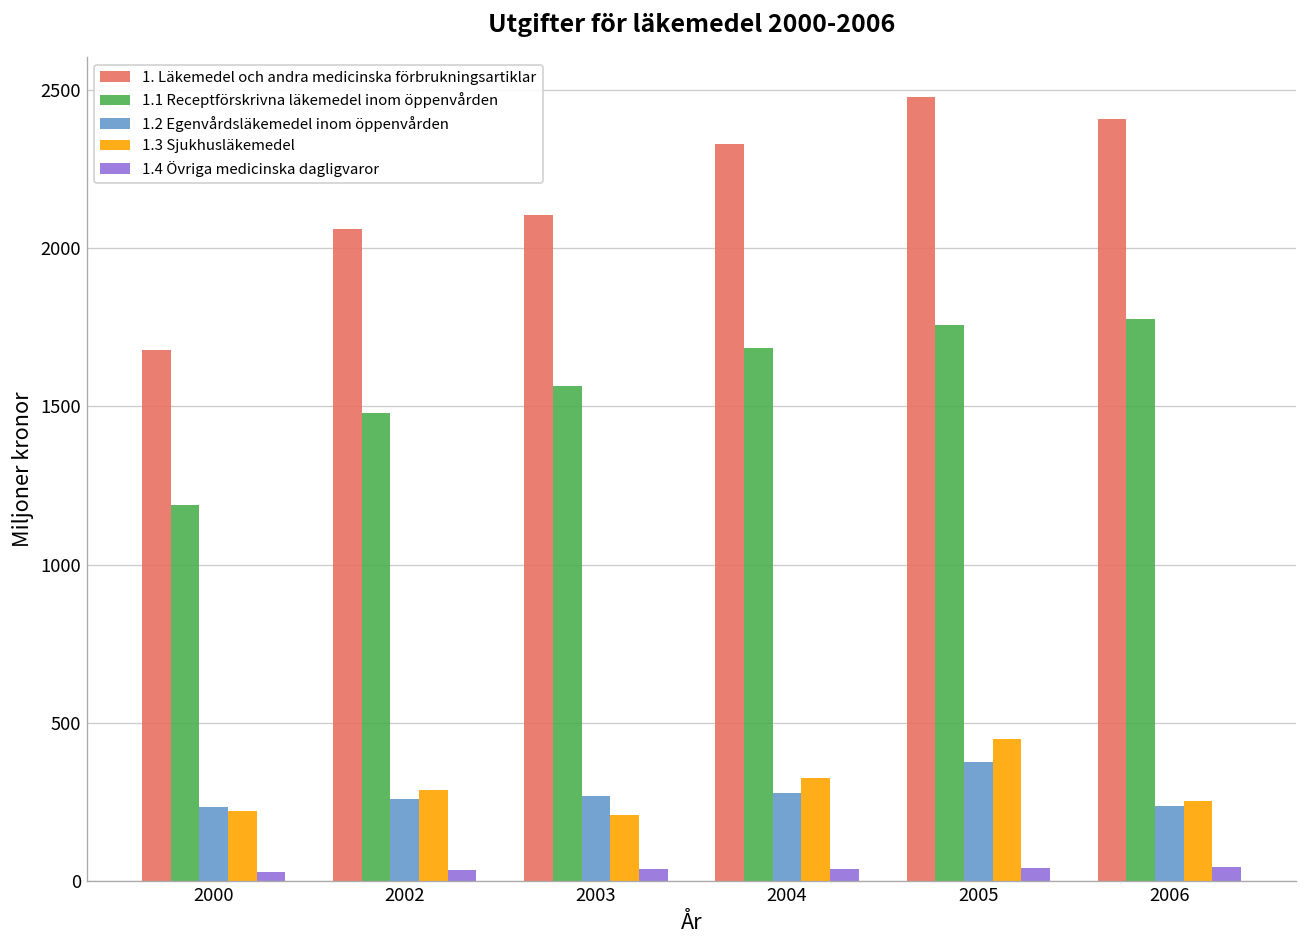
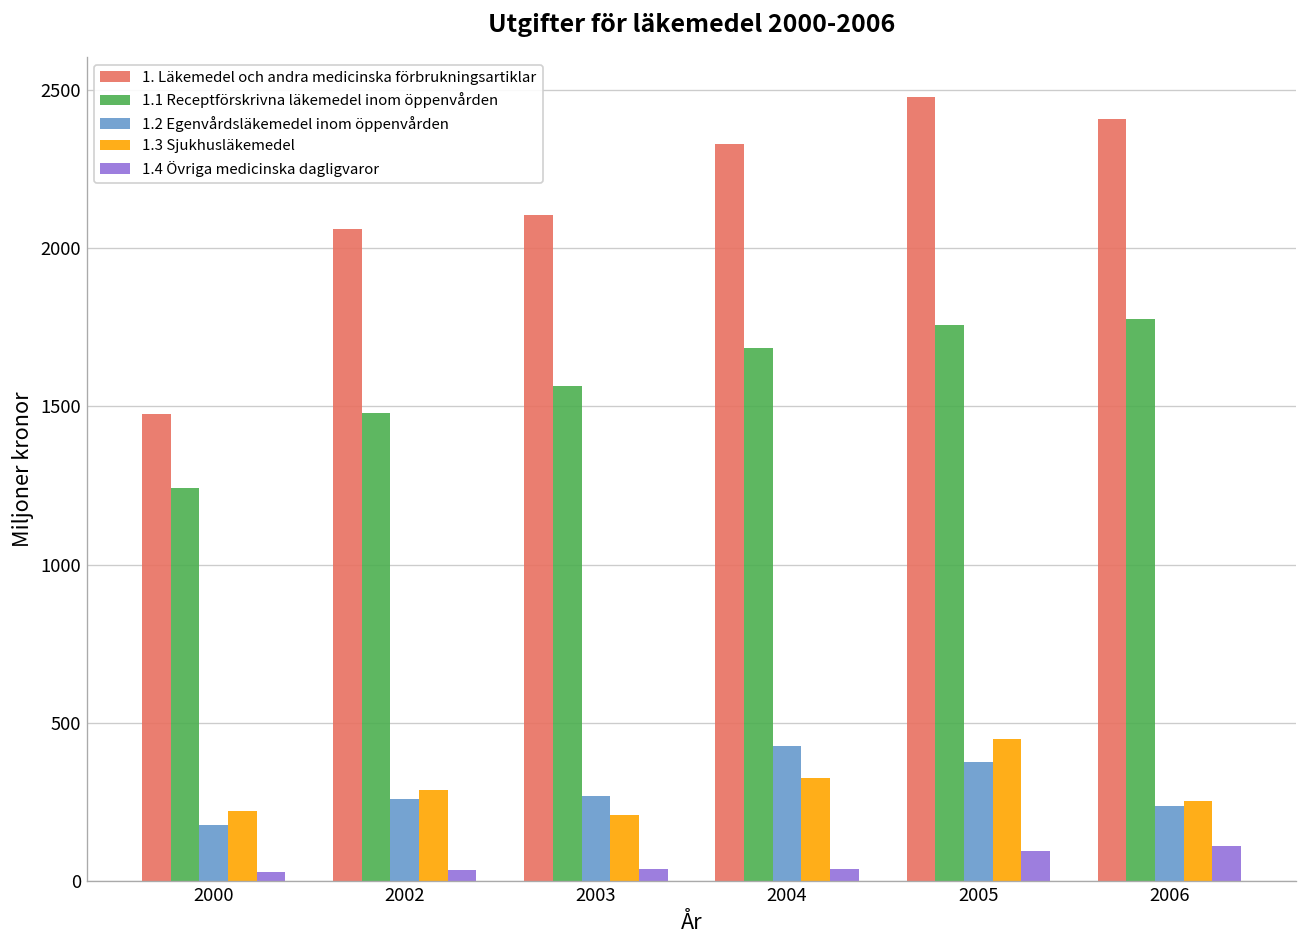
1. Läkemedel och andra medicinska förbrukningsartiklar, 2000: 1680 -> 1480
1.1 Receptförskrivna läkemedel inom öppenvården, 2000: 1190 -> 1240
1.2 Egenvårdsläkemedel inom öppenvården, 2000: 240 -> 180
1.2 Egenvårdsläkemedel inom öppenvården, 2004: 280 -> 430
1.4 Övriga medicinska dagligvaror, 2005: 40 -> 100
1.4 Övriga medicinska dagligvaror, 2006: 50 -> 110
